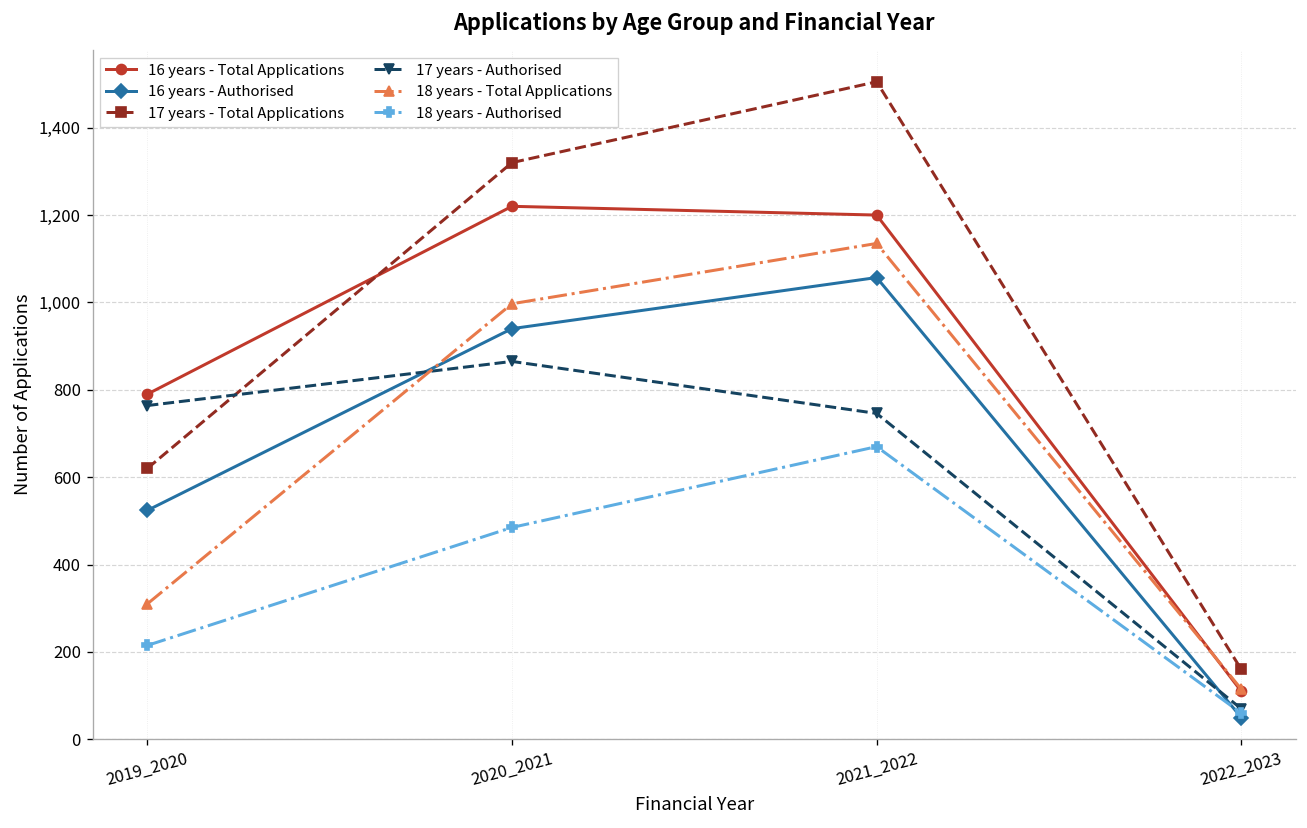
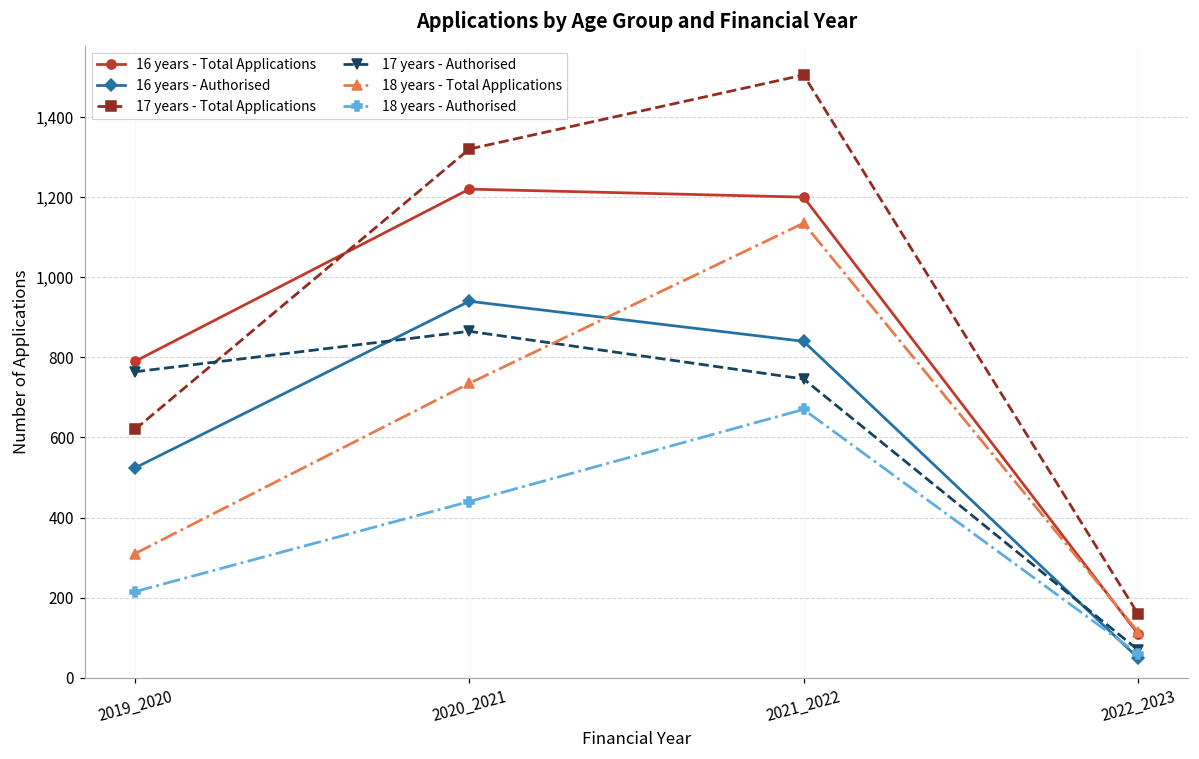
18 years - Total Applications, 2020_2021: 1,000 -> 740
18 years - Authorised, 2020_2021: 490 -> 440
16 years - Authorised, 2021_2022: 1,060 -> 840
